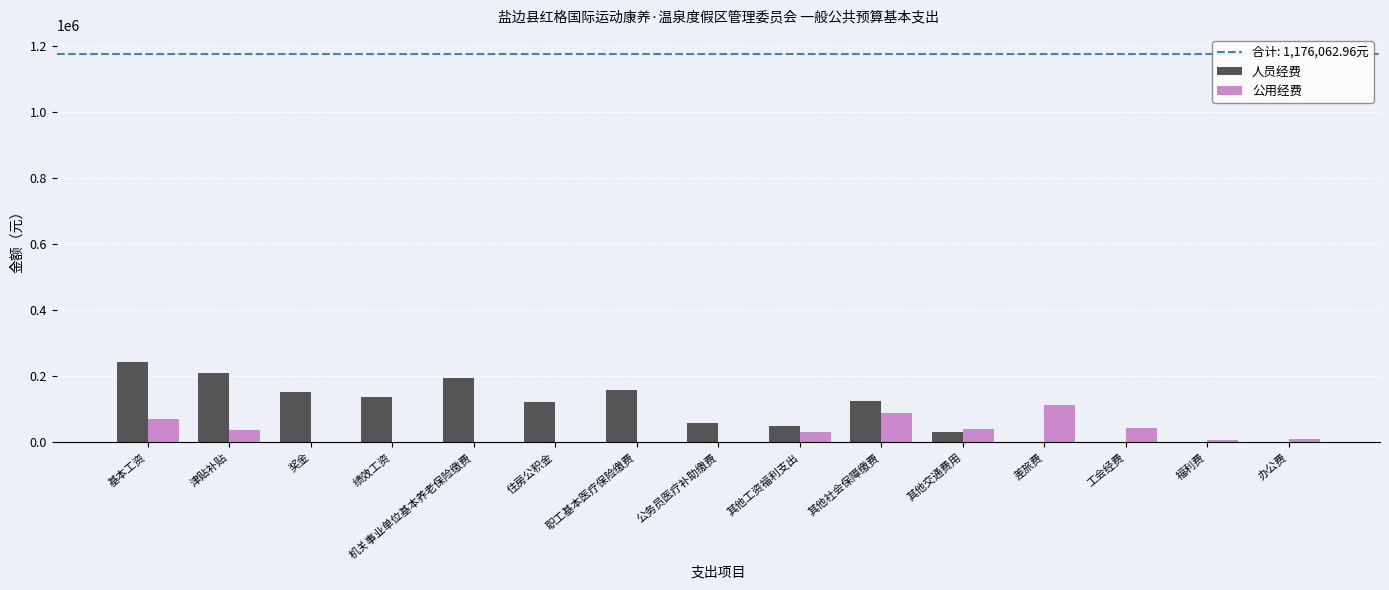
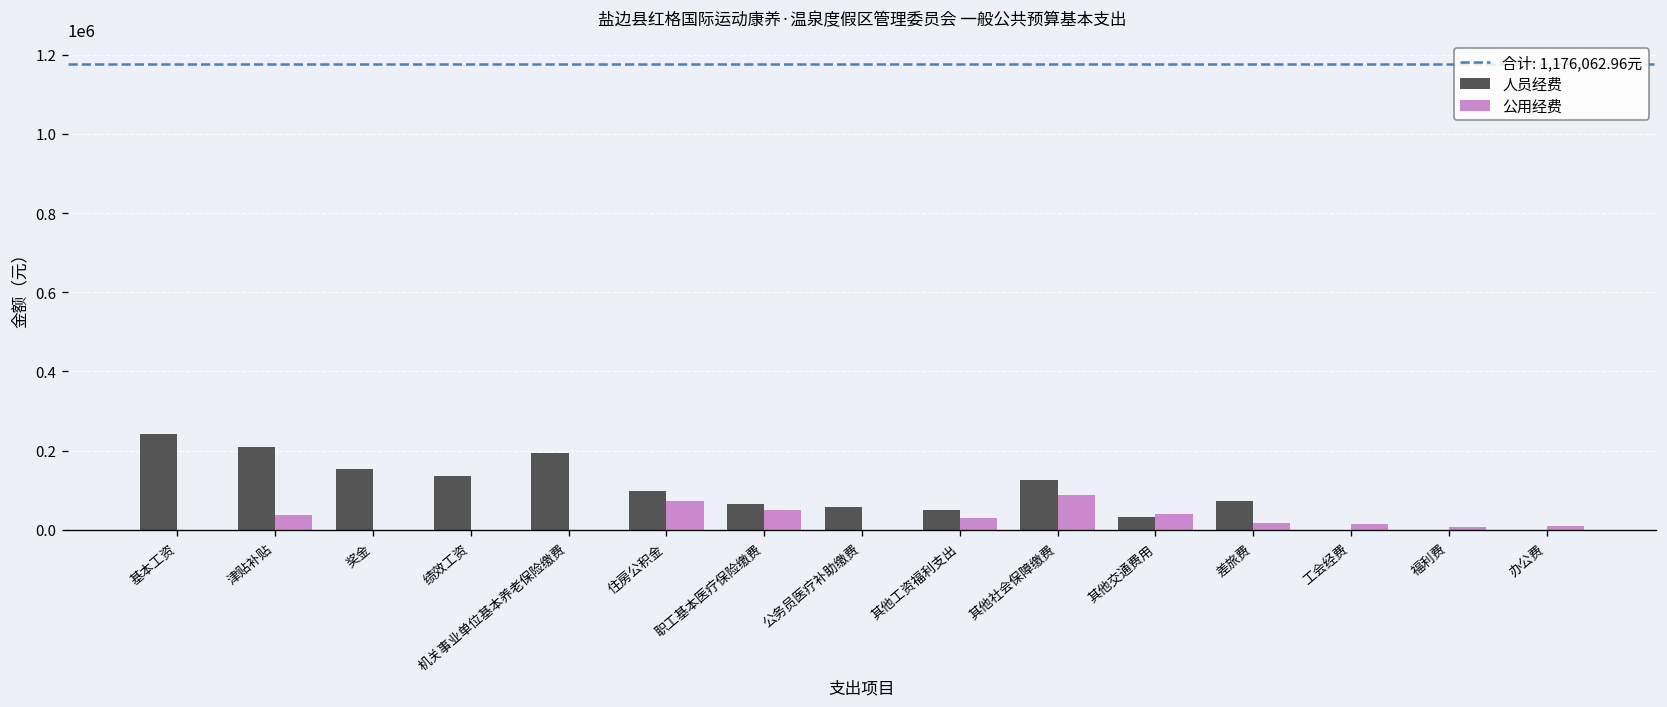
公用经费, 基本工资: 70000 -> 0
人员经费, 住房公积金: 120000 -> 100000
公用经费, 住房公积金: 0 -> 70000
人员经费, 职工基本医疗保险缴费: 160000 -> 60000
公用经费, 职工基本医疗保险缴费: 0 -> 50000
人员经费, 差旅费: 0 -> 70000
公用经费, 差旅费: 110000 -> 20000
公用经费, 工会经费: 40000 -> 20000
